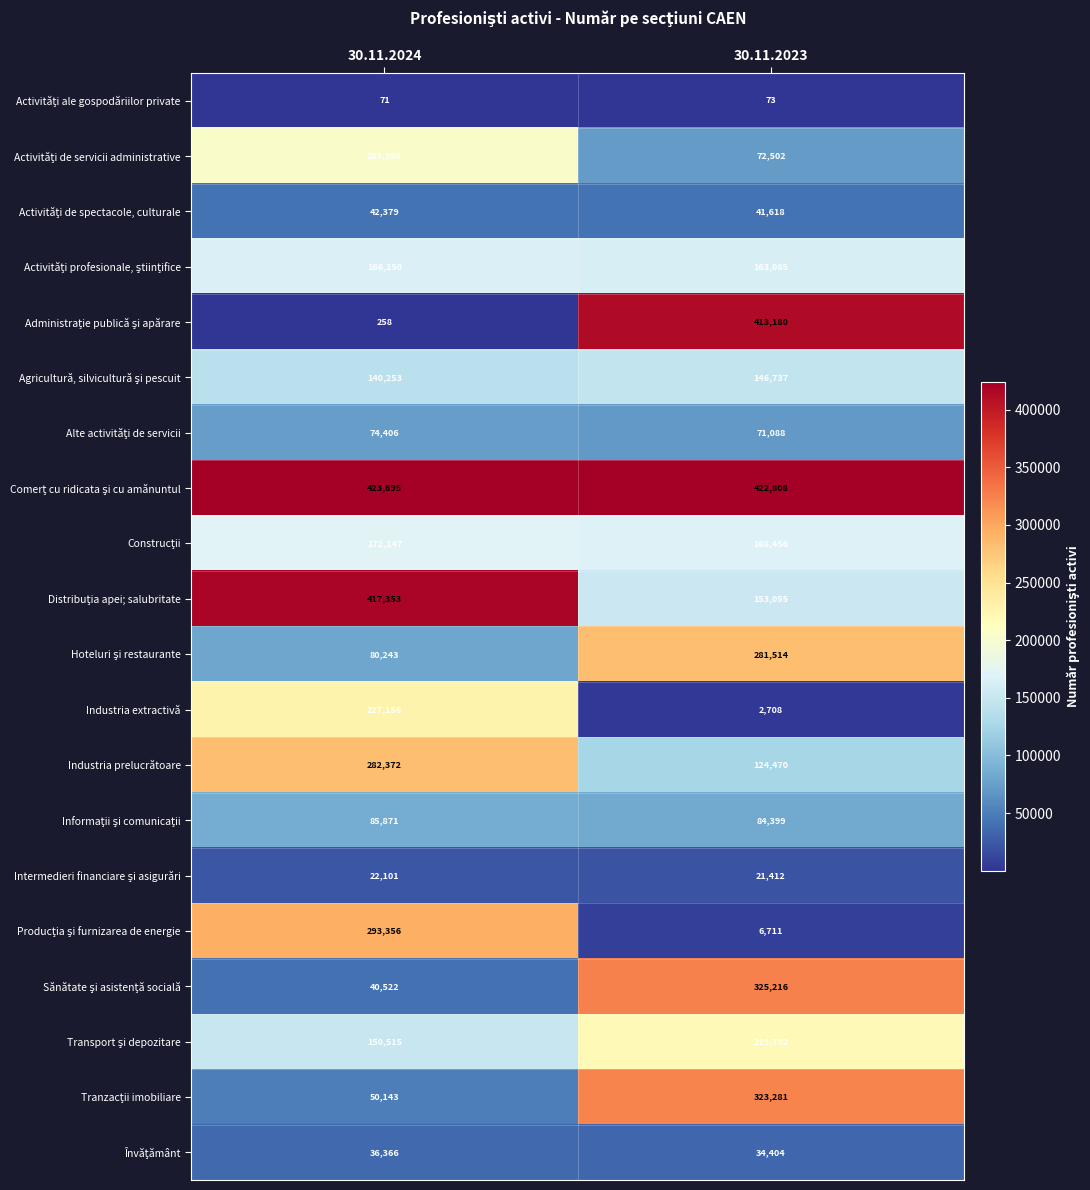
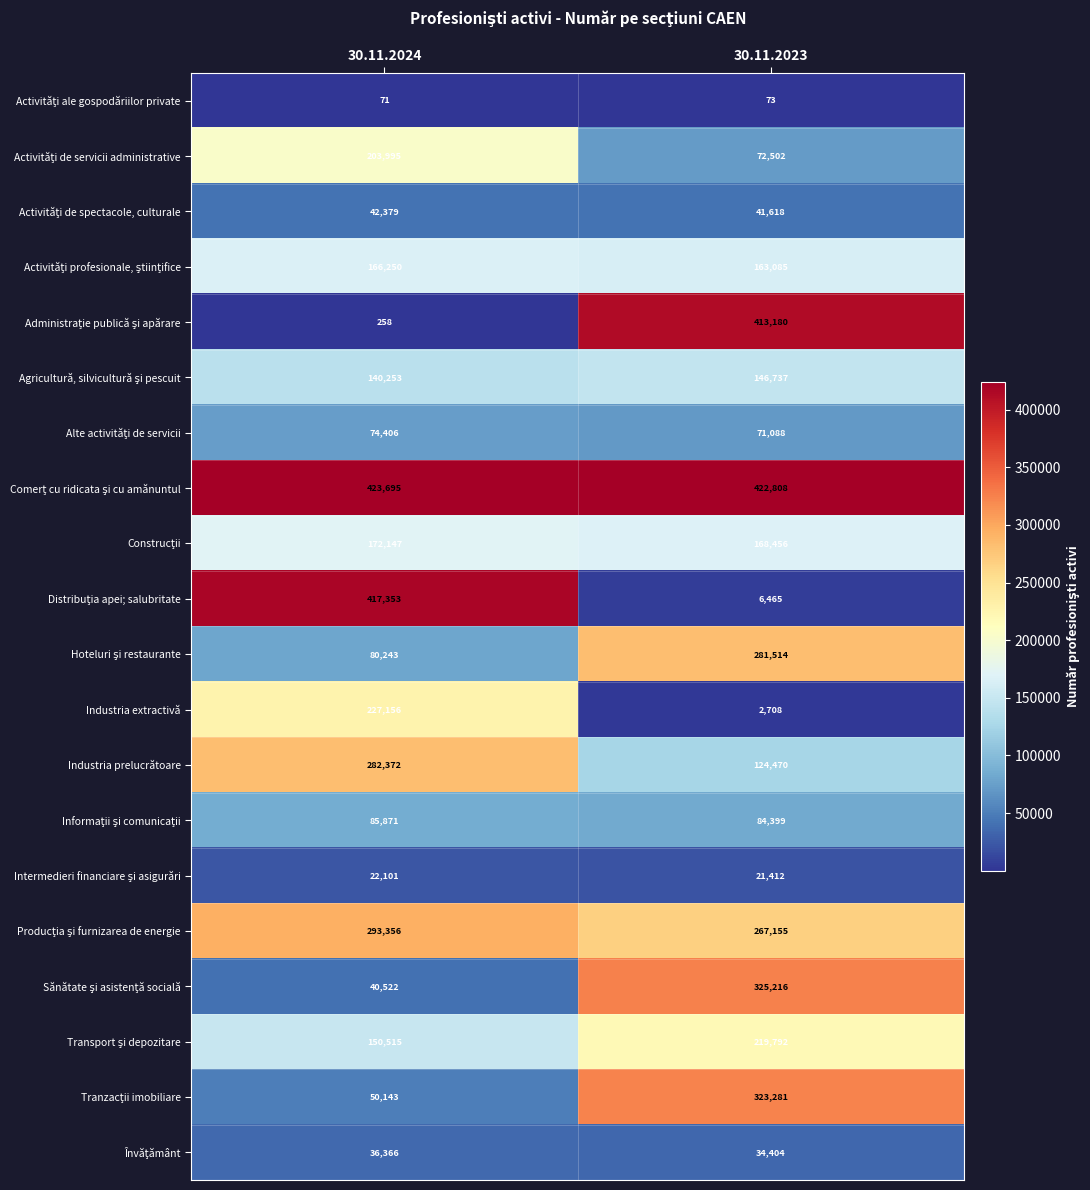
Distribuţia apei; salubritate, 30.11.2023: 153,055 -> 6,465
Producţia şi furnizarea de energie, 30.11.2023: 6,711 -> 267,155
